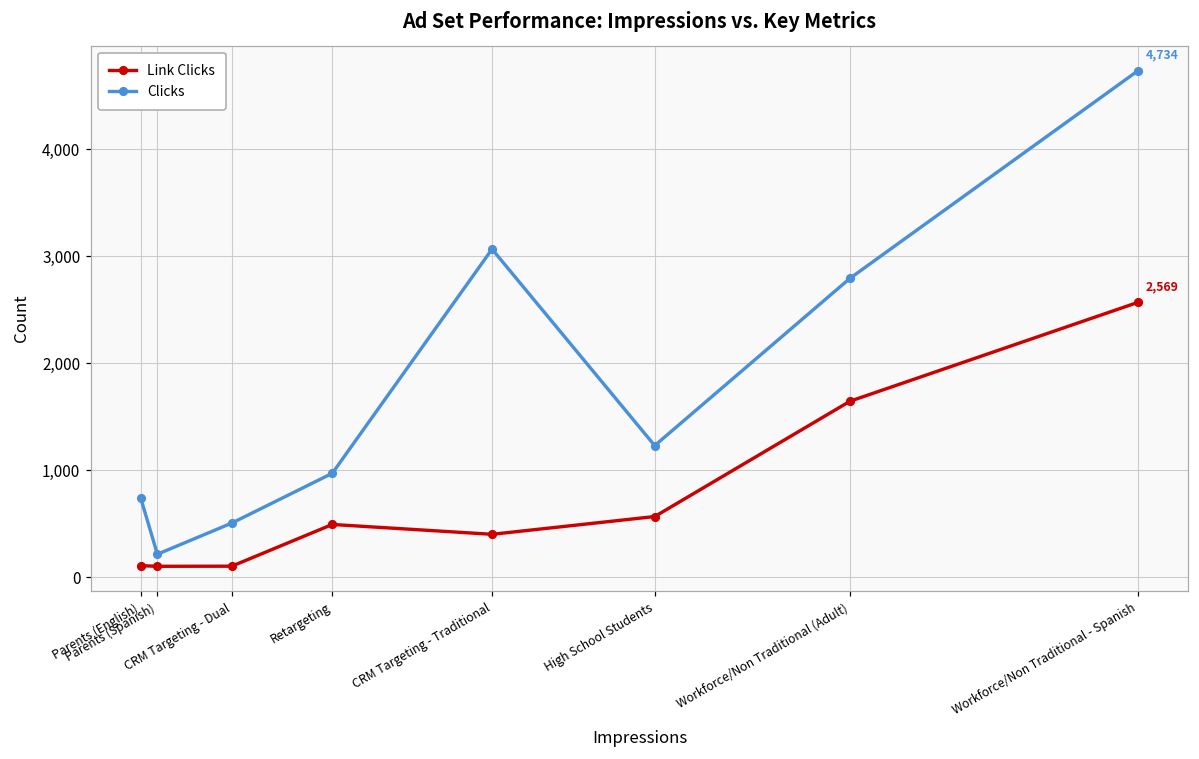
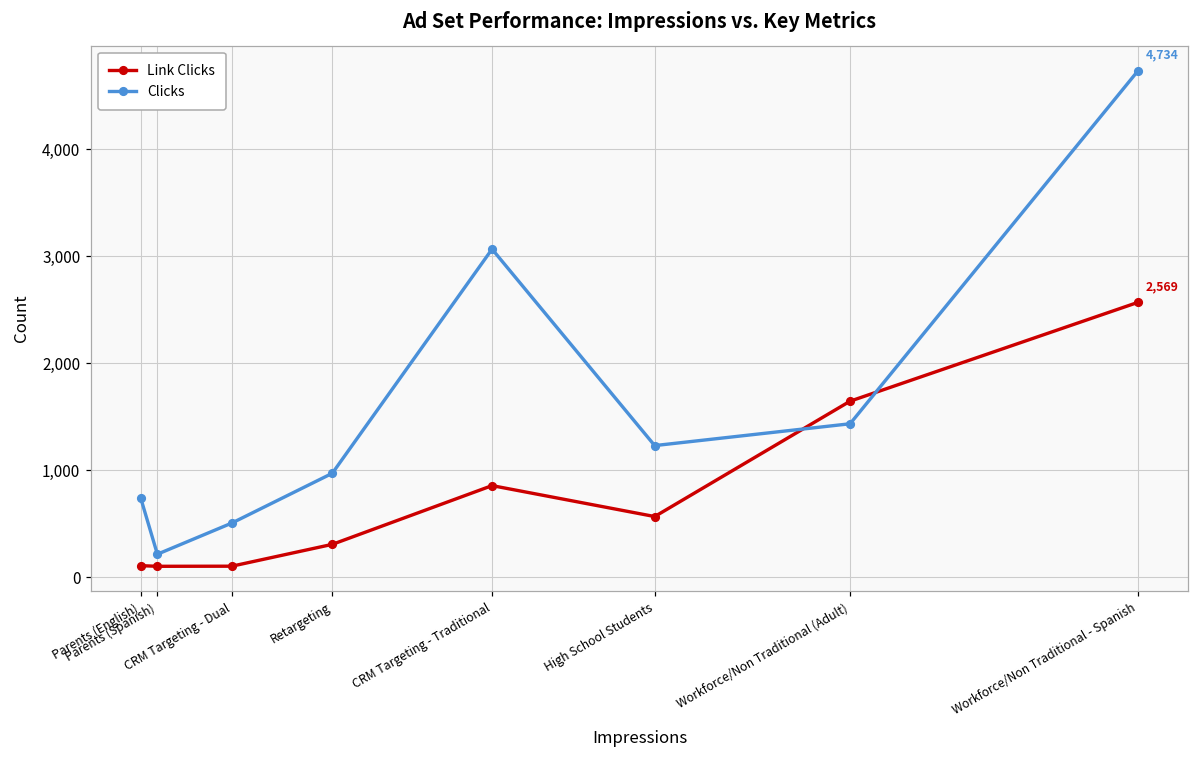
Link Clicks, Retargeting: 500 -> 300
Link Clicks, CRM Targeting - Traditional: 400 -> 900
Clicks, Workforce/Non Traditional (Adult): 2,800 -> 1,400
